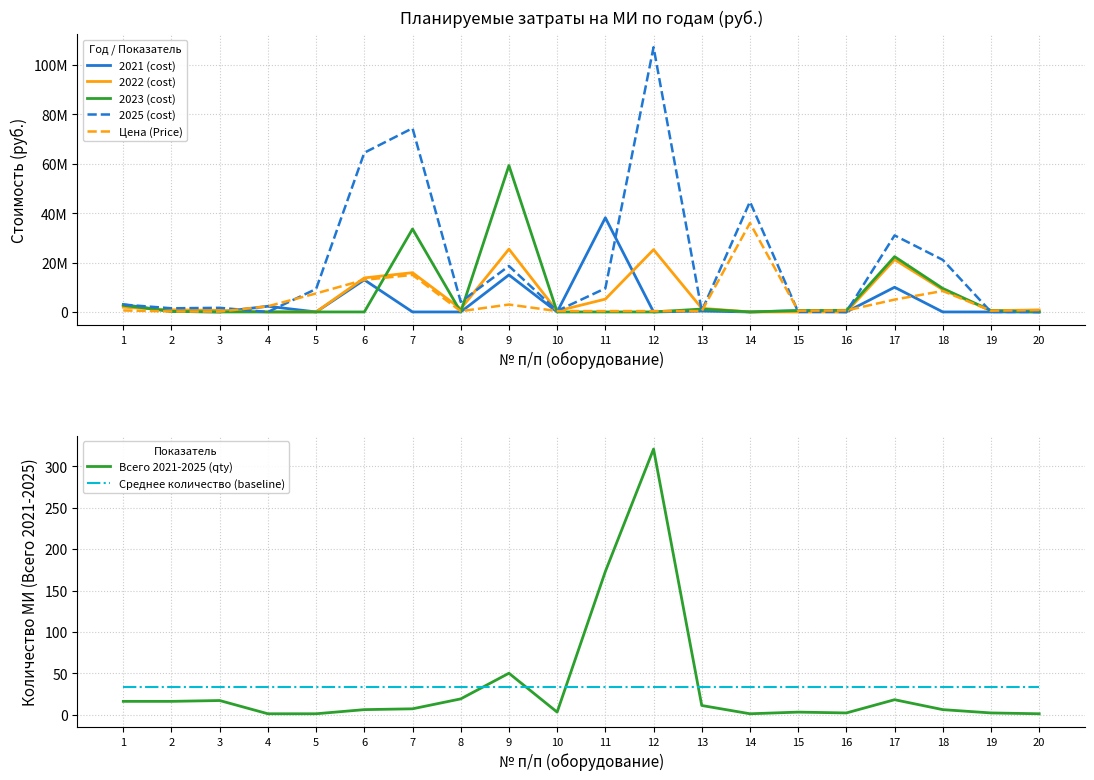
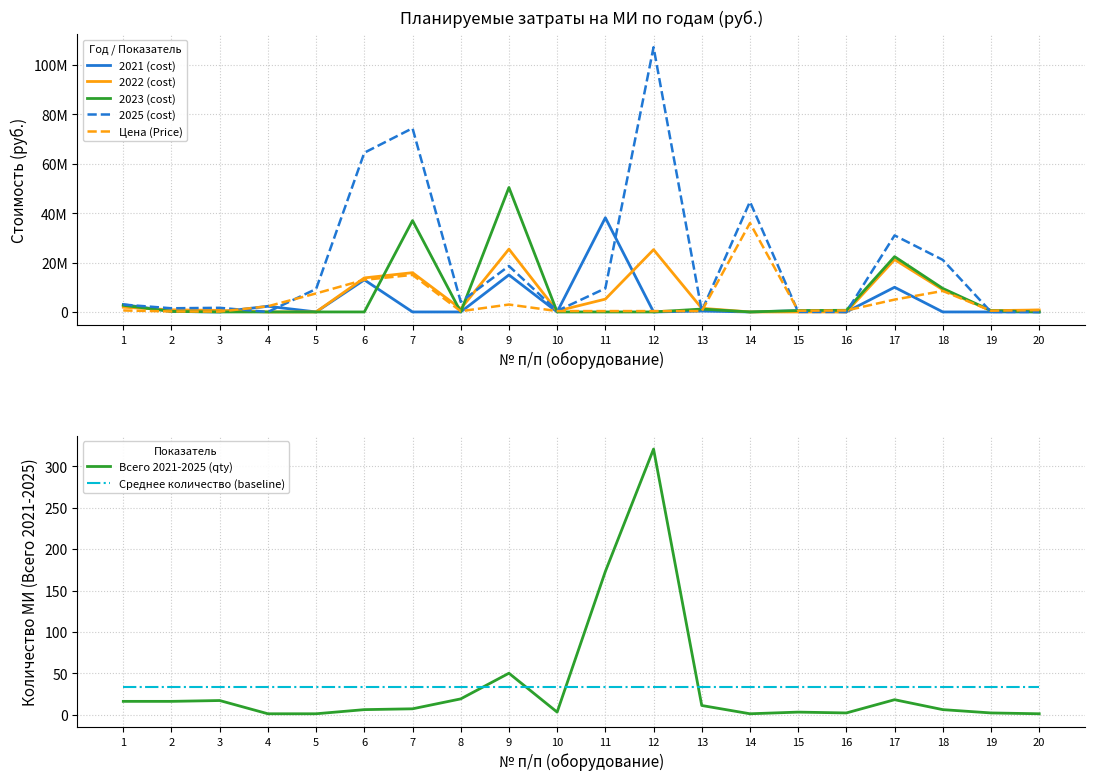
Планируемые затраты на МИ по годам (руб.), 2023 (cost), 7: 34000000 -> 37000000
Планируемые затраты на МИ по годам (руб.), 2023 (cost), 9: 59000000 -> 50000000
